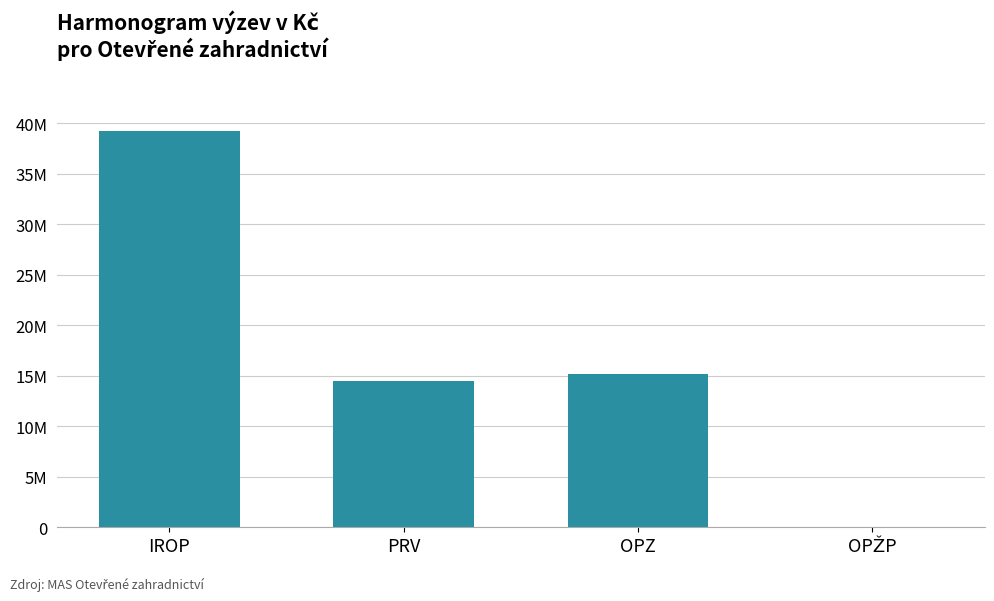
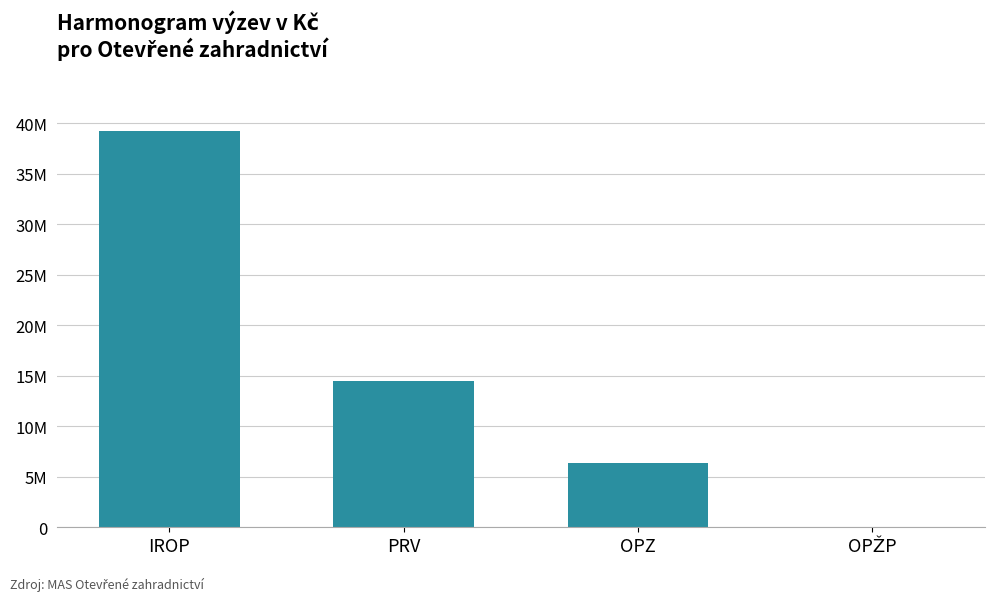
OPZ: 15200000 -> 6300000
